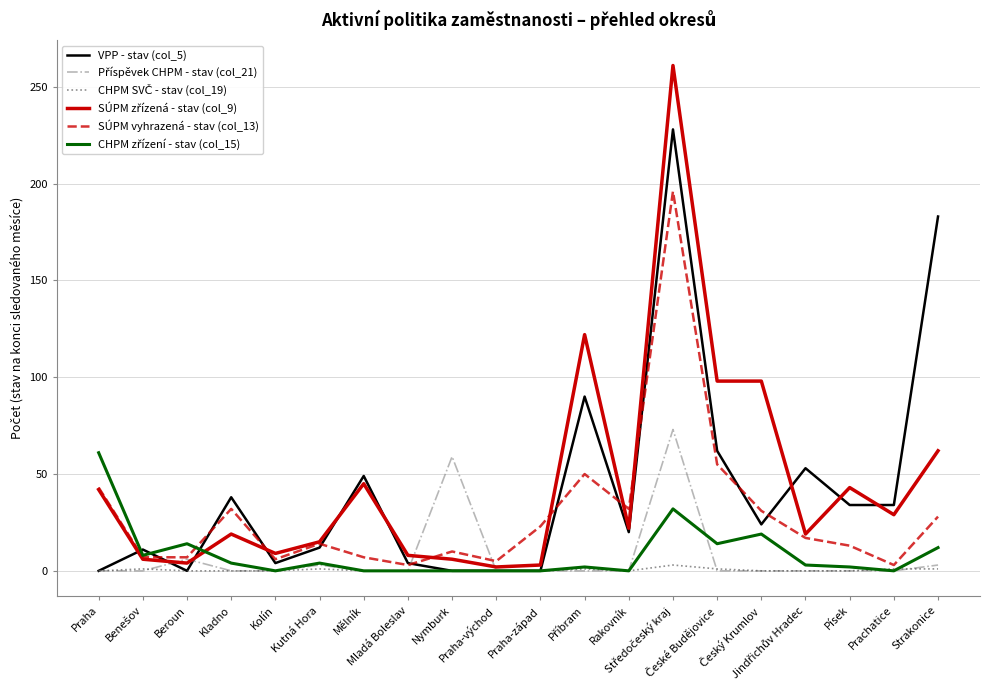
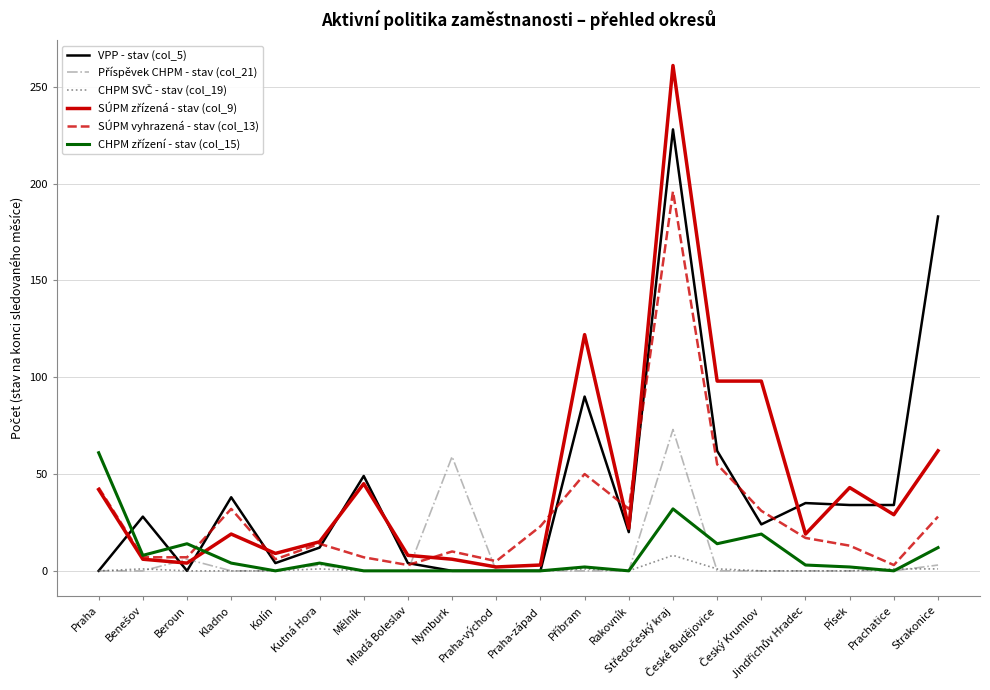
VPP - stav (col_5), Benešov: 11 -> 28
CHPM SVČ - stav (col_19), Středočeský kraj: 3 -> 8
VPP - stav (col_5), Jindřichův Hradec: 53 -> 35
